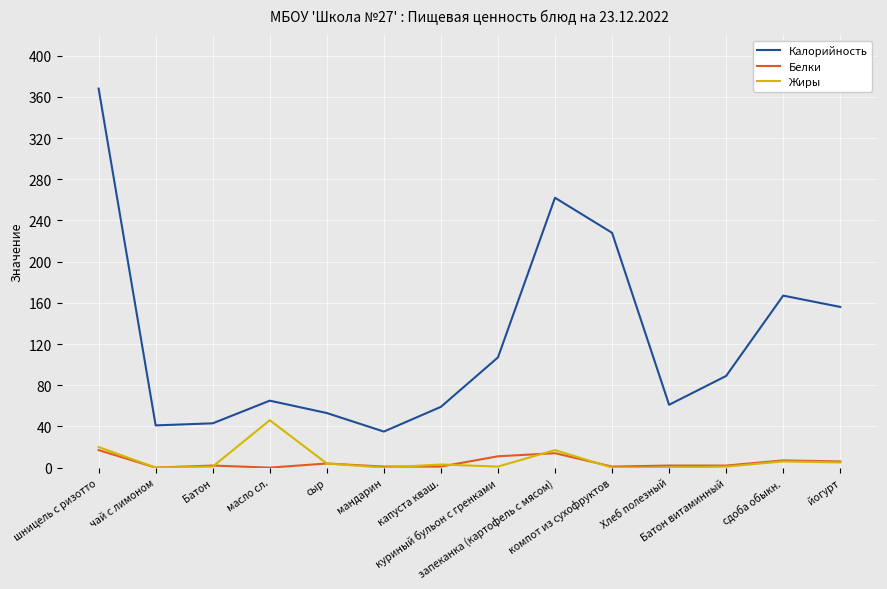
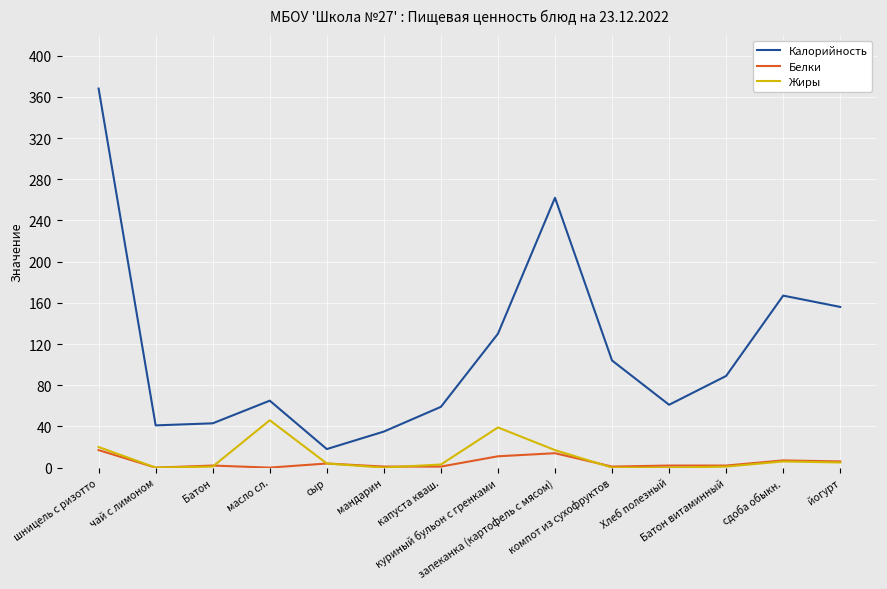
Калорийность, сыр: 53 -> 18
Калорийность, куриный бульон с гренками: 107 -> 130
Жиры, куриный бульон с гренками: 1 -> 39
Калорийность, компот из сухофруктов: 228 -> 104
